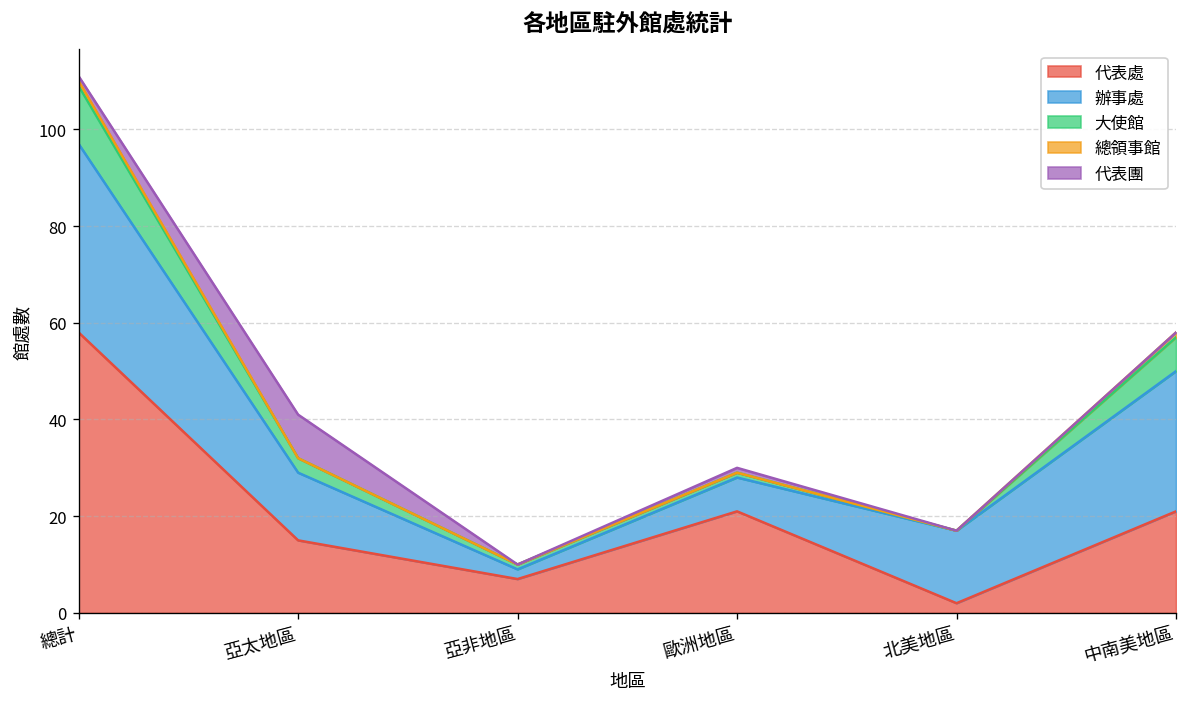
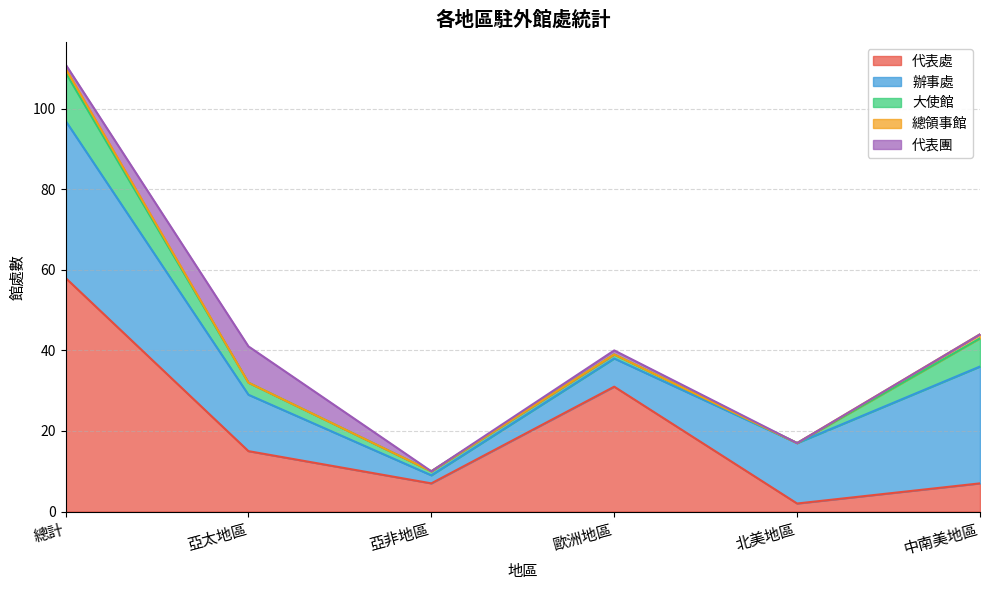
代表處, 歐洲地區: 21 -> 31
代表處, 中南美地區: 21 -> 7
